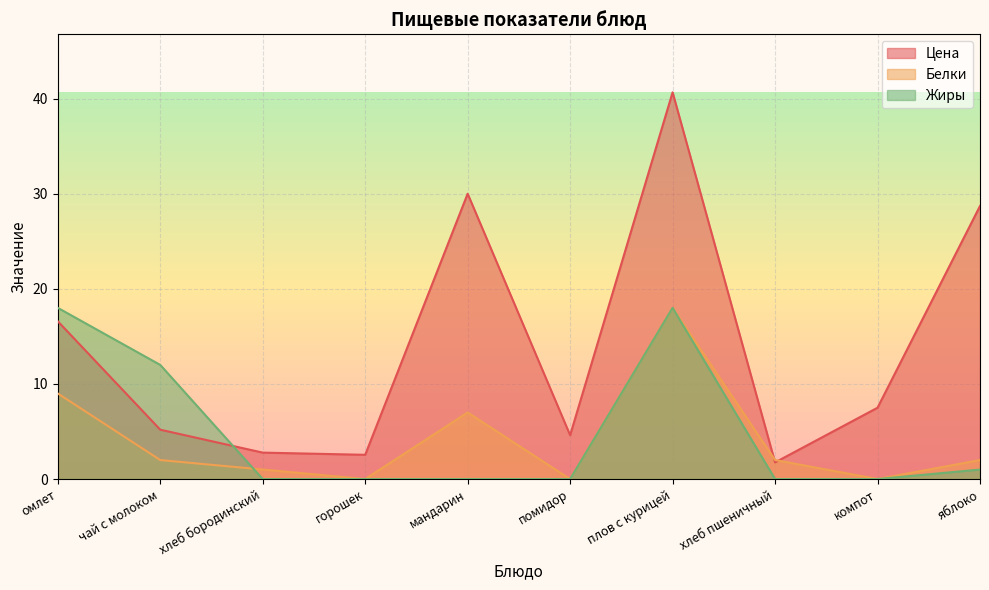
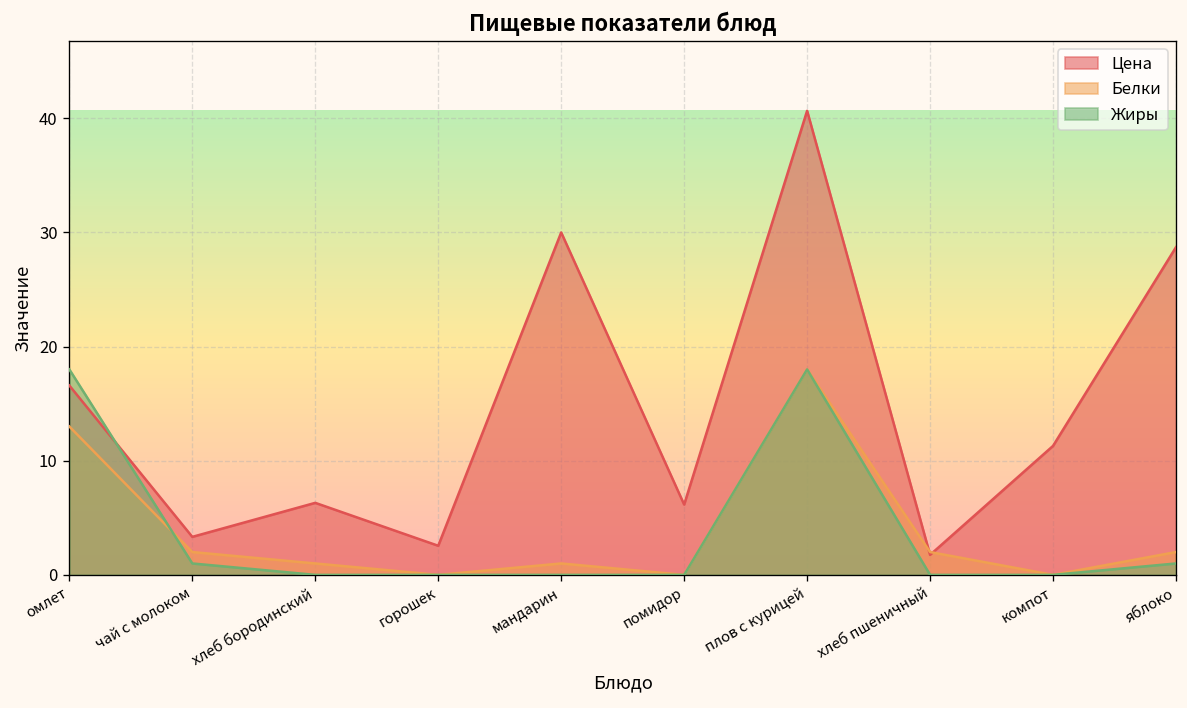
Белки, омлет: 9 -> 13
Цена, чай с молоком: 5 -> 3
Жиры, чай с молоком: 12 -> 1
Цена, хлеб бородинский: 3 -> 6
Белки, мандарин: 7 -> 1
Цена, помидор: 5 -> 6
Цена, компот: 8 -> 11
